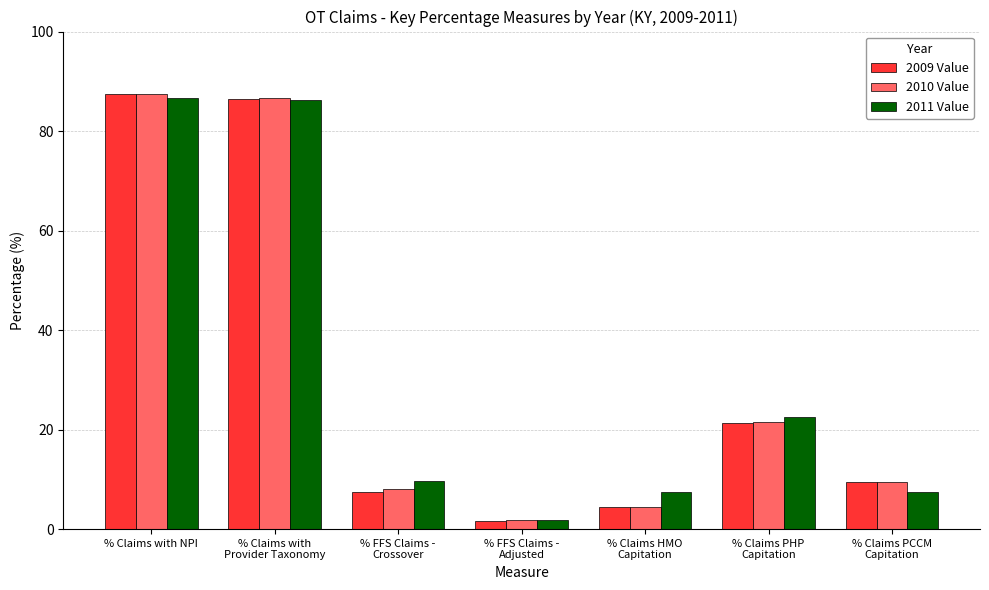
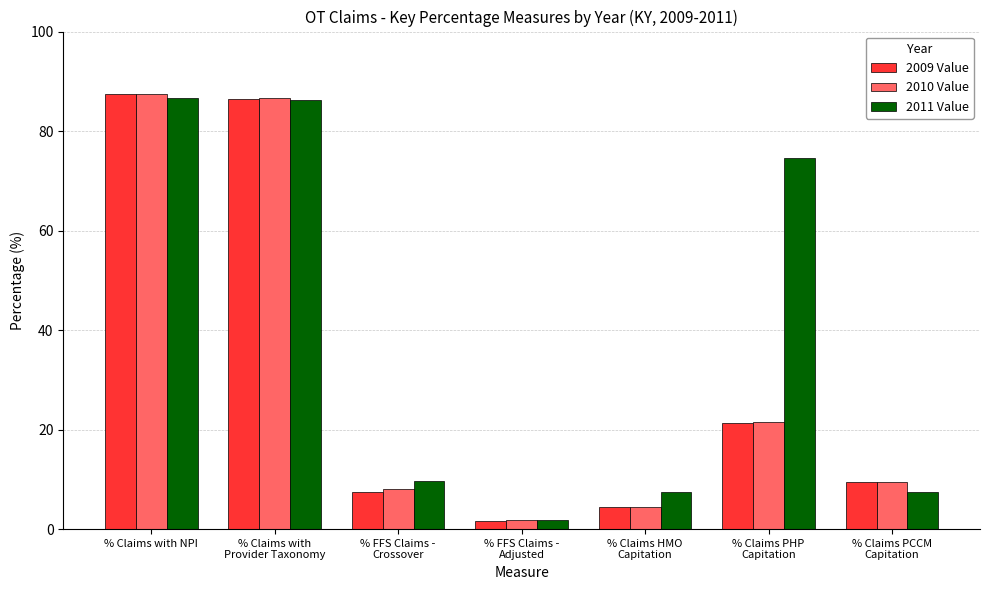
2011 Value, % Claims PHP Capitation: 22 -> 75
